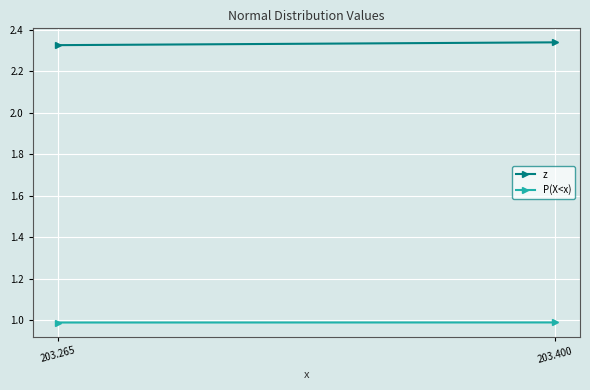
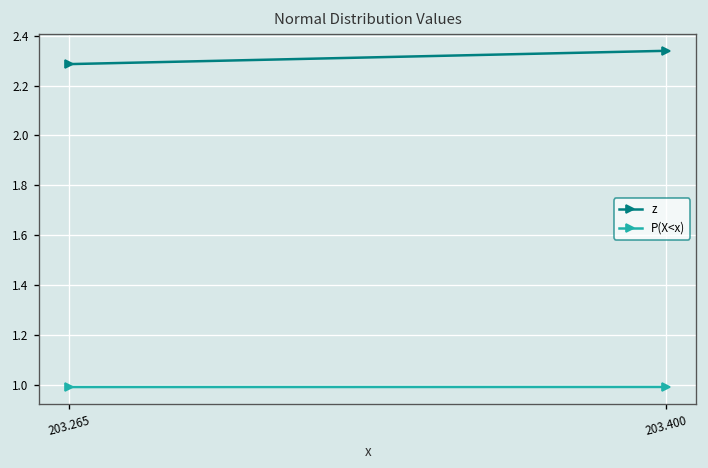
z, 203.265: 2.33 -> 2.29
